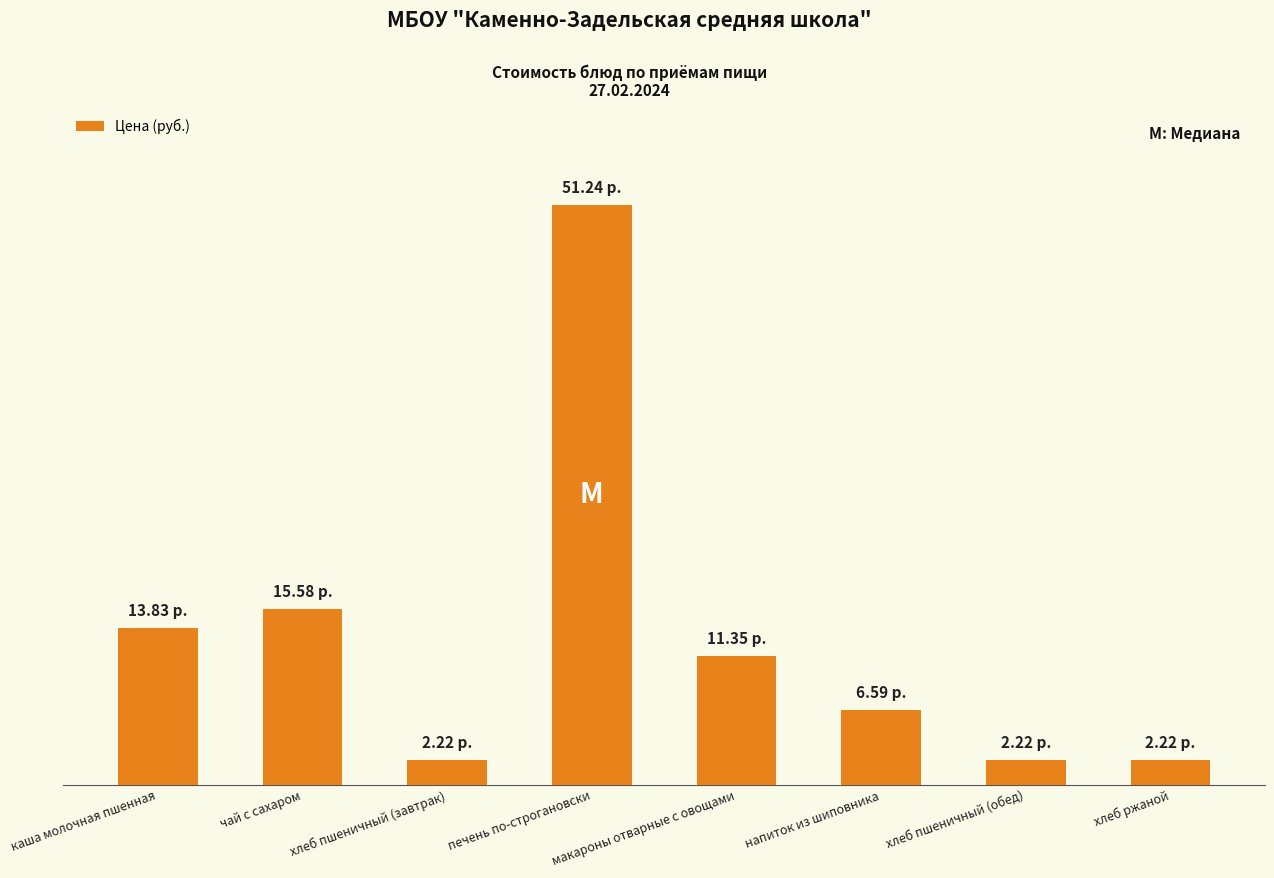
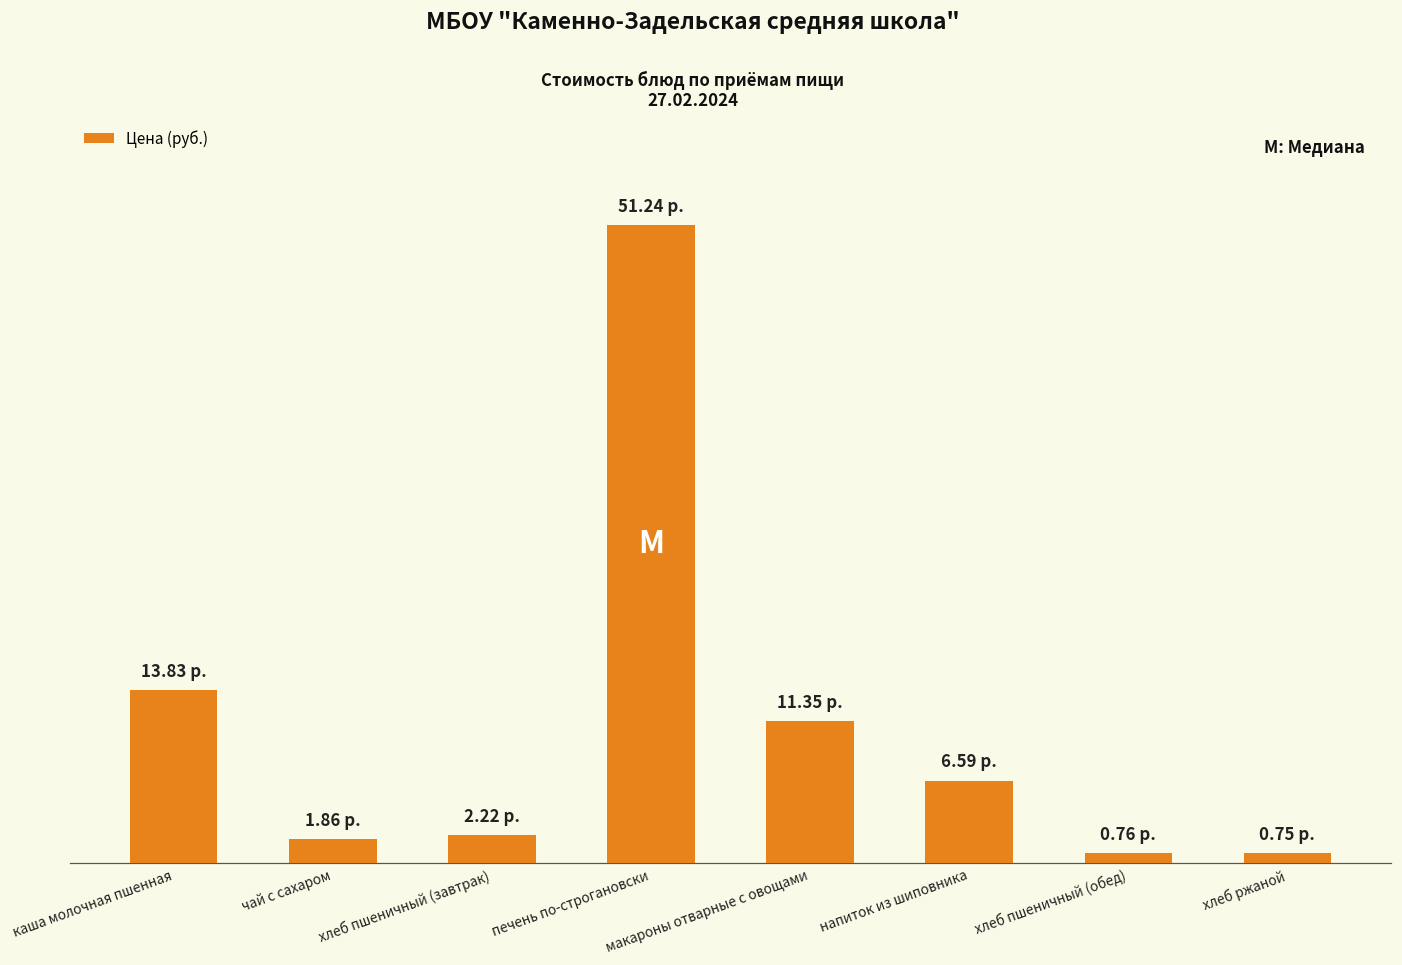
чай с сахаром: 15.58 -> 1.86
хлеб пшеничный (обед): 2.22 -> 0.76
хлеб ржаной: 2.22 -> 0.75
